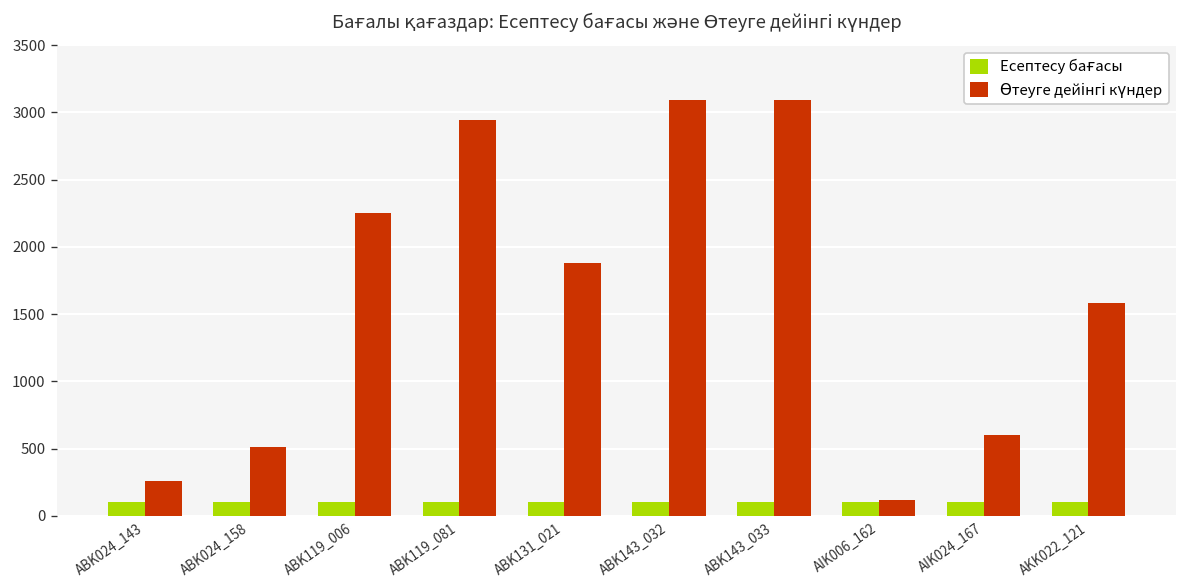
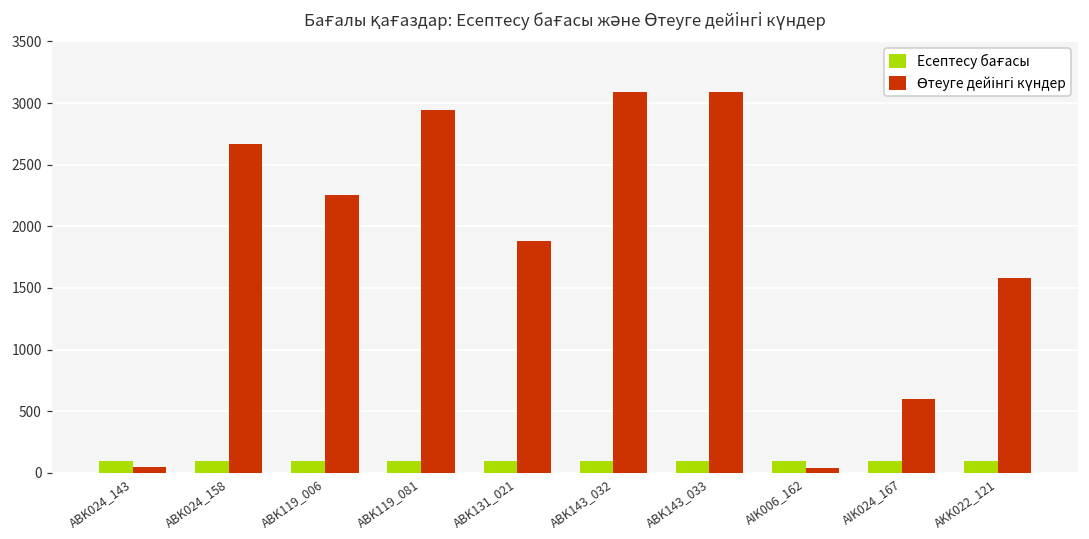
Өтеуге дейінгі күндер, ABK024_143: 260 -> 50
Өтеуге дейінгі күндер, ABK024_158: 520 -> 2670
Өтеуге дейінгі күндер, AIK006_162: 120 -> 40
